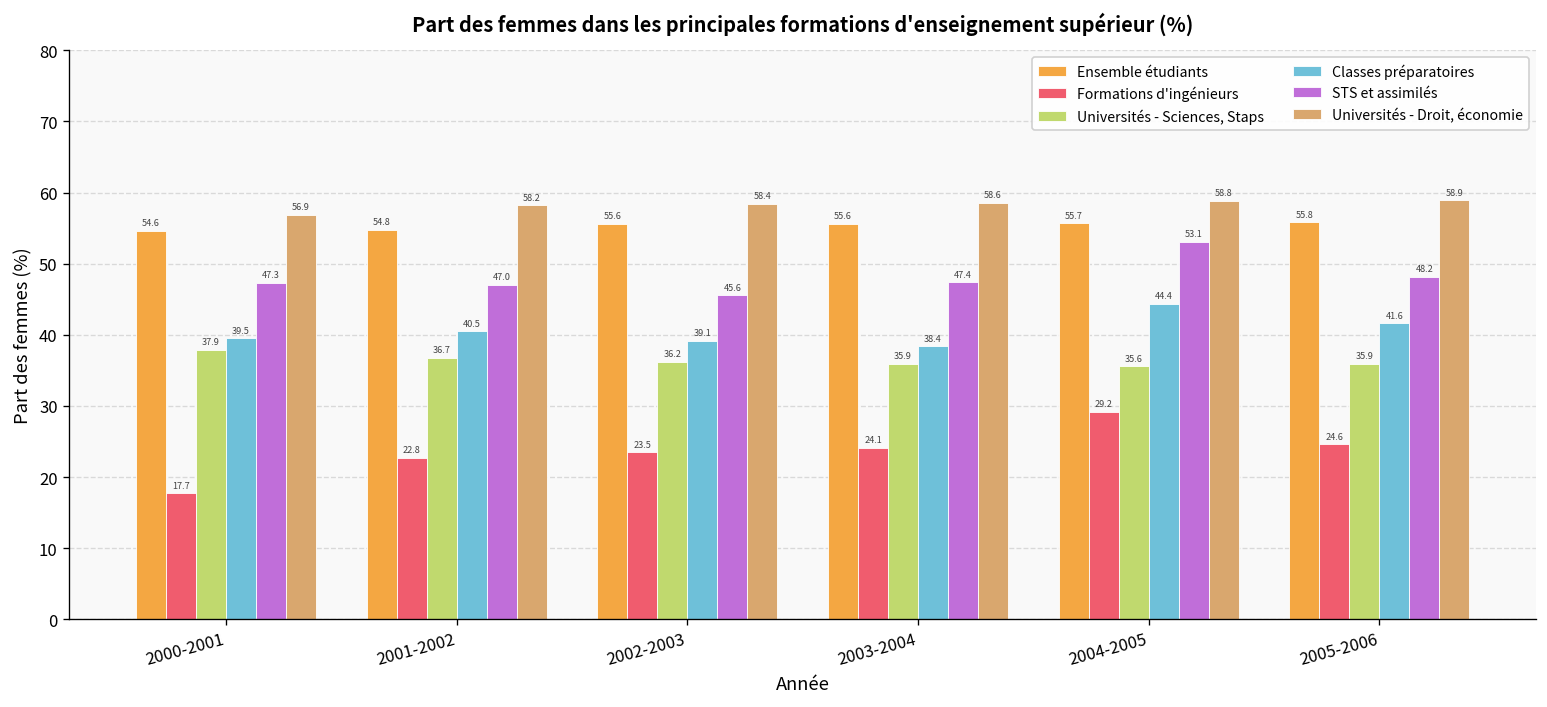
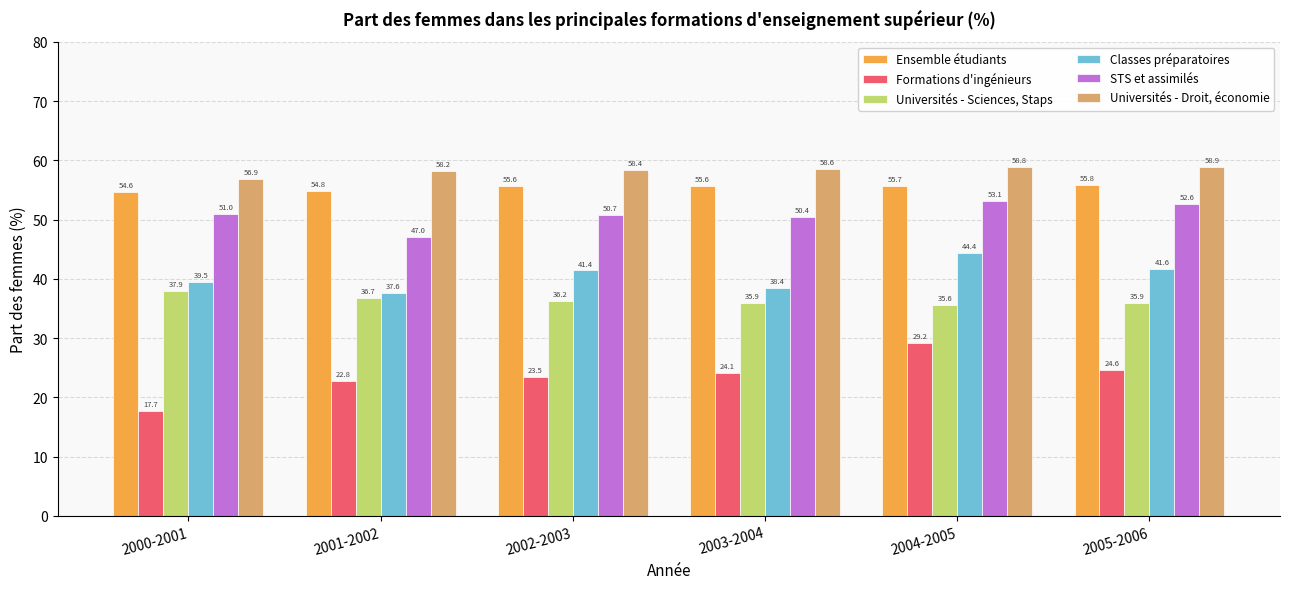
STS et assimilés, 2000-2001: 47.3 -> 51.0
Classes préparatoires, 2001-2002: 40.5 -> 37.6
Classes préparatoires, 2002-2003: 39.1 -> 41.4
STS et assimilés, 2002-2003: 45.6 -> 50.7
STS et assimilés, 2003-2004: 47.4 -> 50.4
STS et assimilés, 2005-2006: 48.2 -> 52.6
